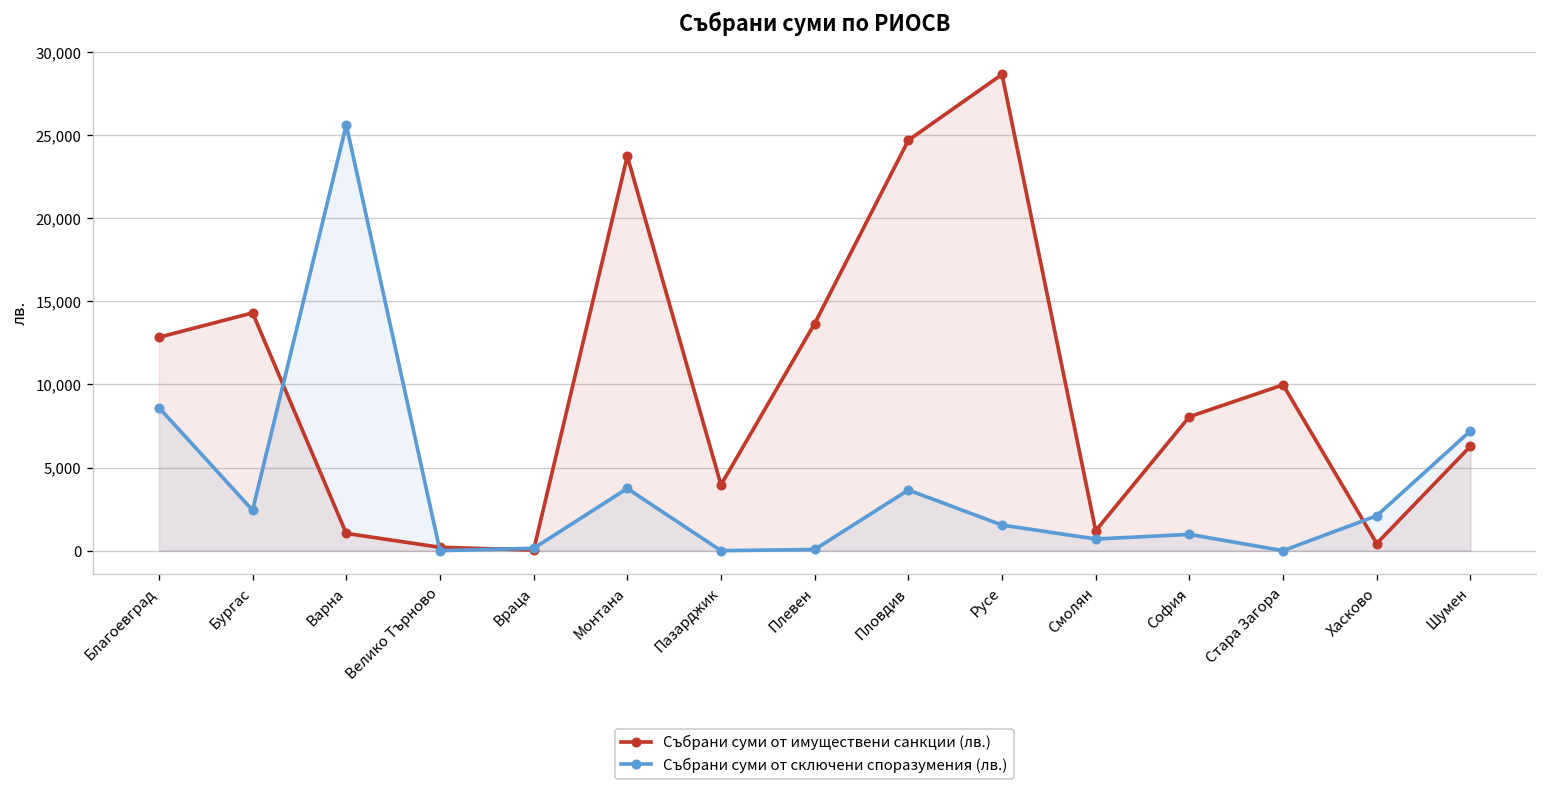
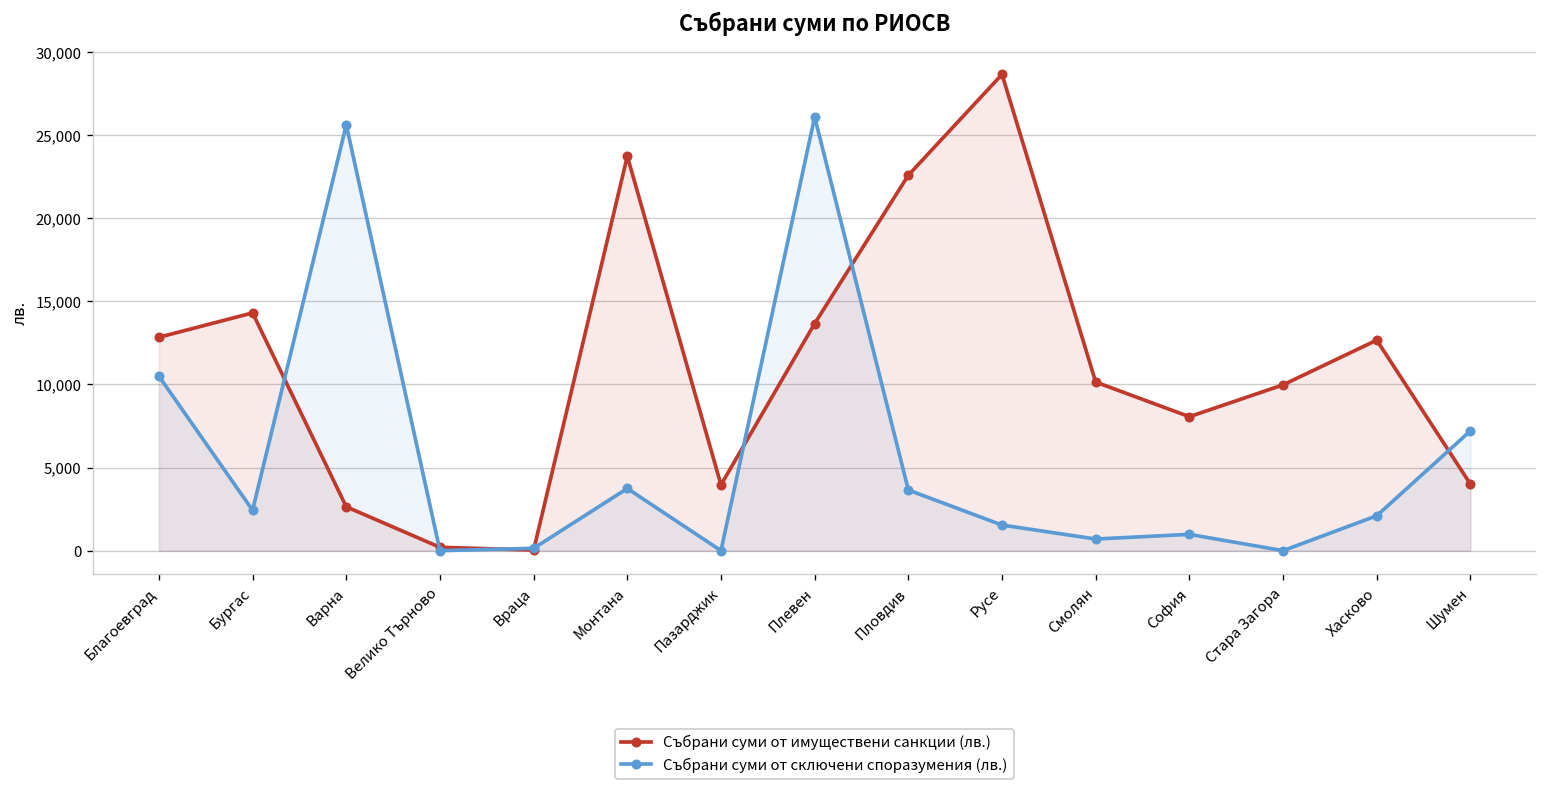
Събрани суми от сключени споразумения (лв.), Благоевград: 8,600 -> 10,500
Събрани суми от имуществени санкции (лв.), Варна: 1,000 -> 2,600
Събрани суми от сключени споразумения (лв.), Плевен: 100 -> 26,100
Събрани суми от имуществени санкции (лв.), Пловдив: 24,700 -> 22,600
Събрани суми от имуществени санкции (лв.), Смолян: 1,200 -> 10,100
Събрани суми от имуществени санкции (лв.), Хасково: 400 -> 12,700
Събрани суми от имуществени санкции (лв.), Шумен: 6,300 -> 4,000
